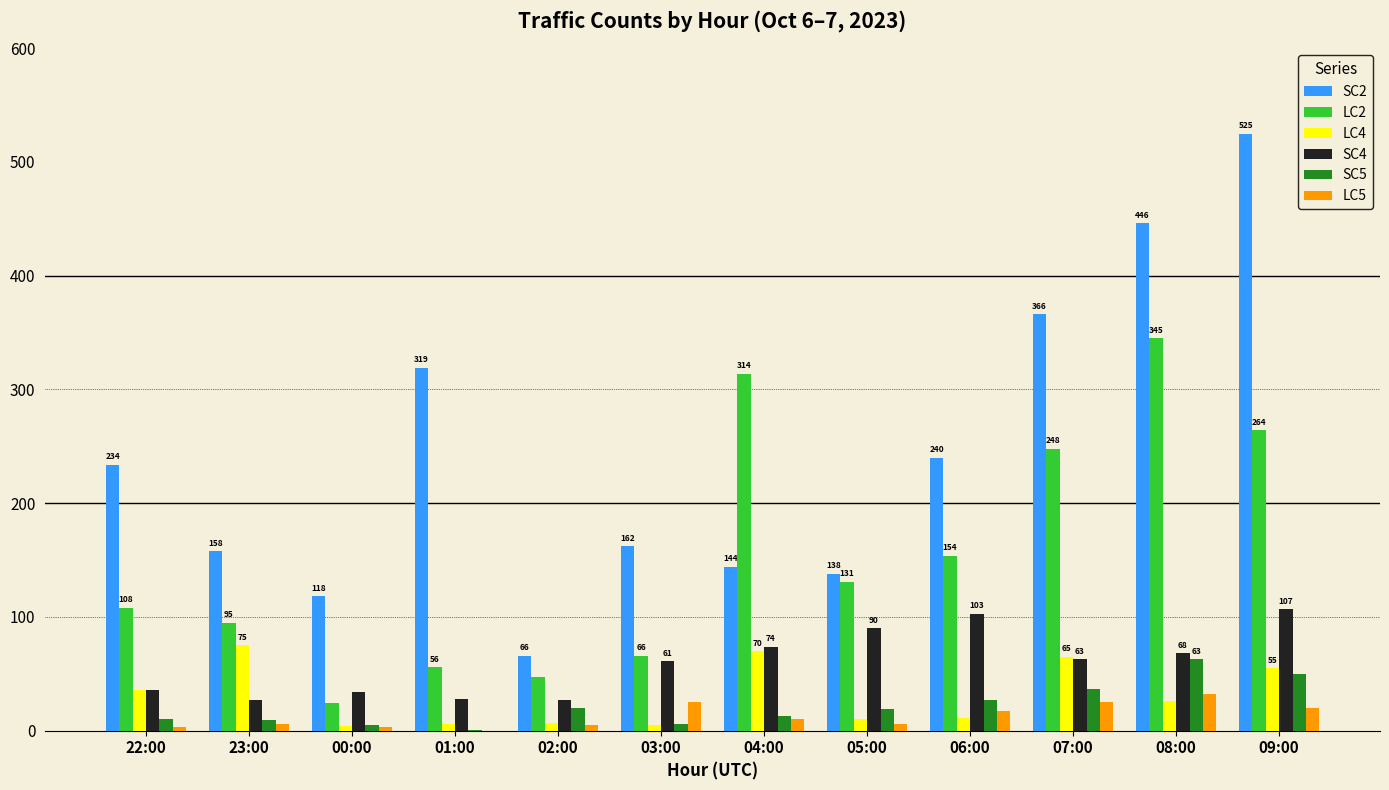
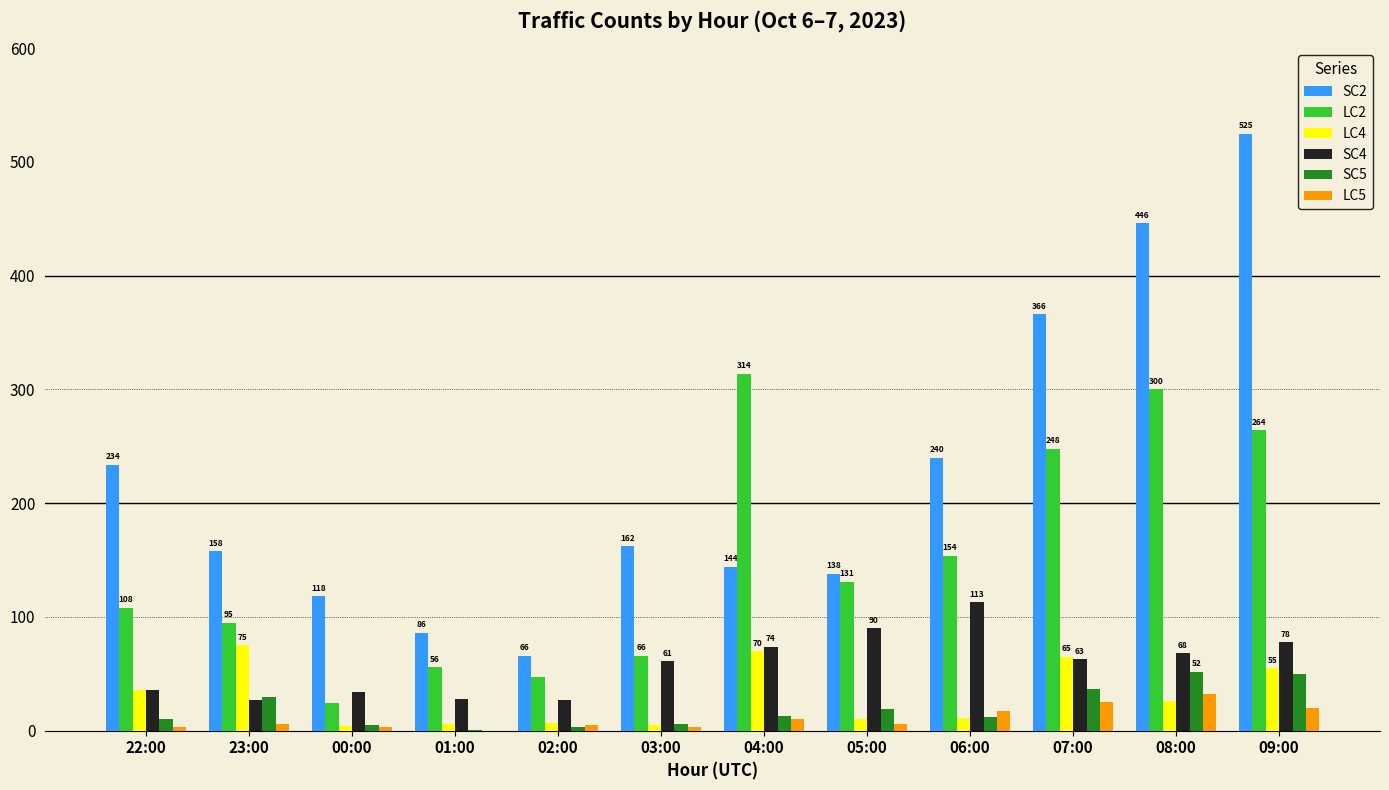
SC5, 23:00: 9 -> 30
SC2, 01:00: 319 -> 86
SC5, 02:00: 20 -> 3
LC5, 03:00: 25 -> 3
SC4, 06:00: 103 -> 113
SC5, 06:00: 27 -> 12
LC2, 08:00: 345 -> 300
SC5, 08:00: 63 -> 52
SC4, 09:00: 107 -> 78
